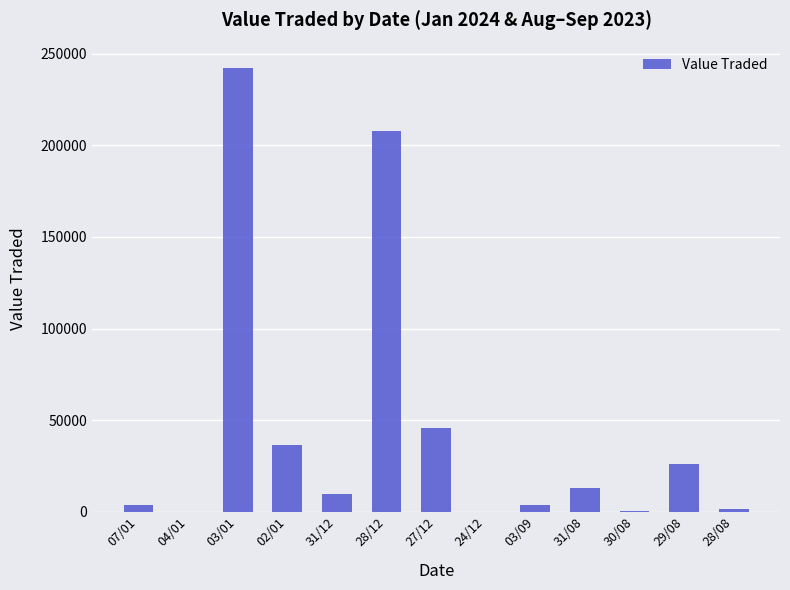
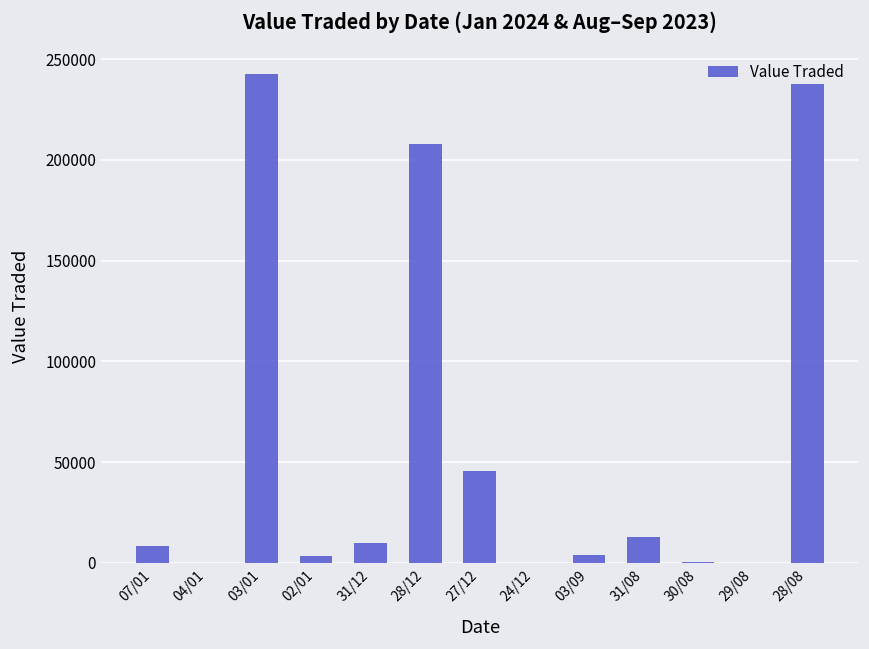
07/01: 4000 -> 8000
02/01: 36000 -> 3000
29/08: 26000 -> 0
28/08: 2000 -> 238000
